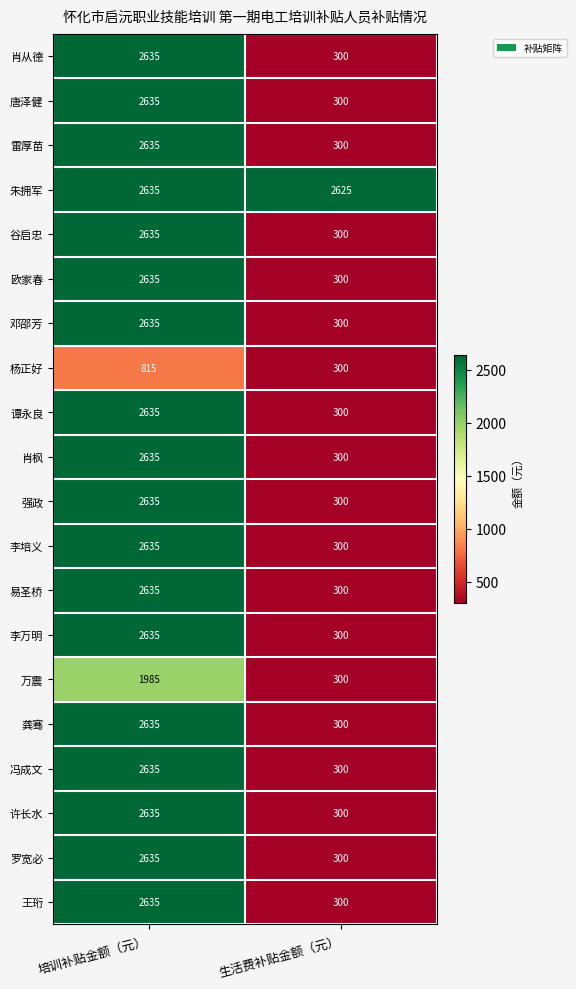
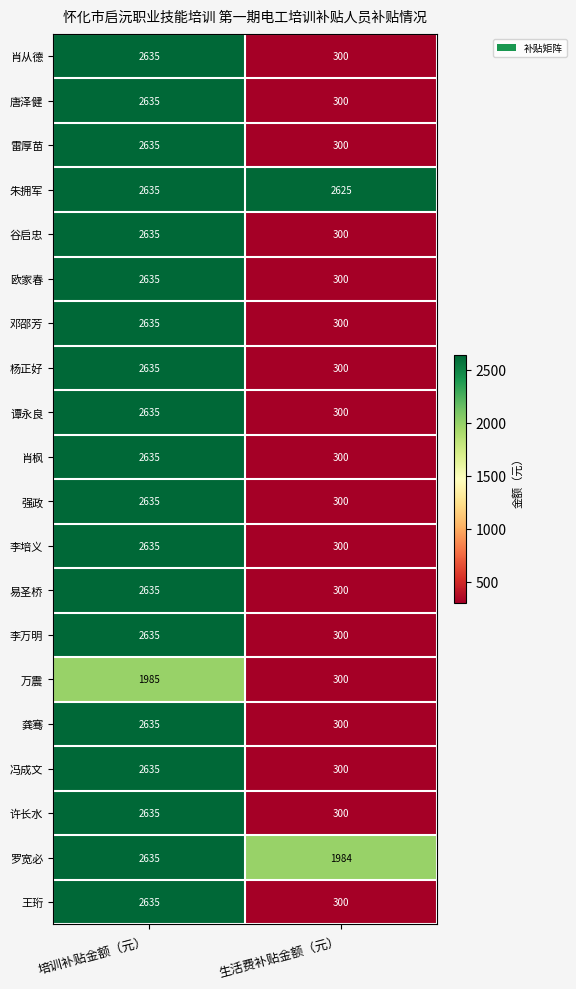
杨正好, 培训补贴金额（元）: 815 -> 2635
罗宽必, 生活费补贴金额（元）: 300 -> 1984
